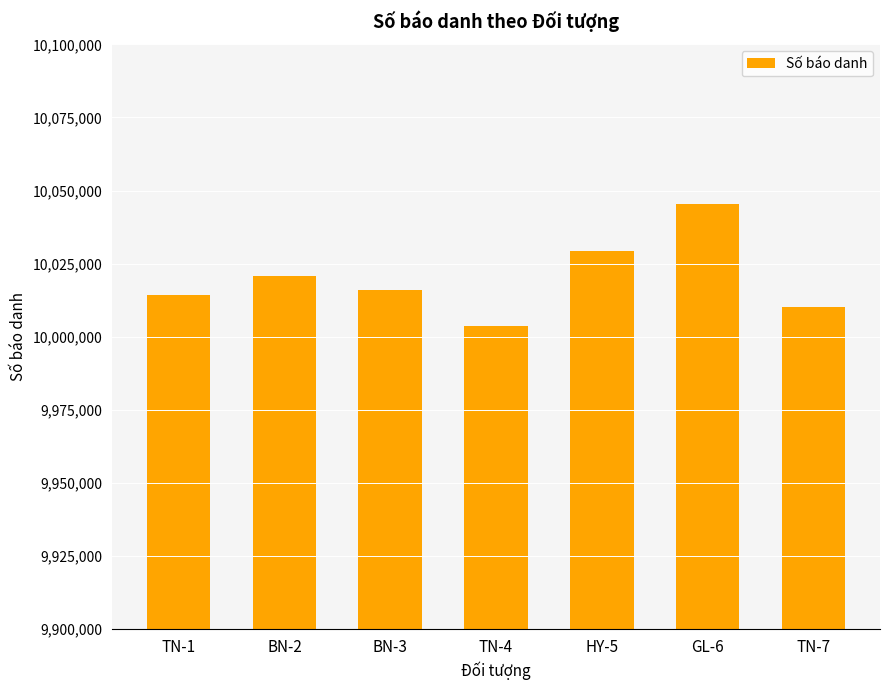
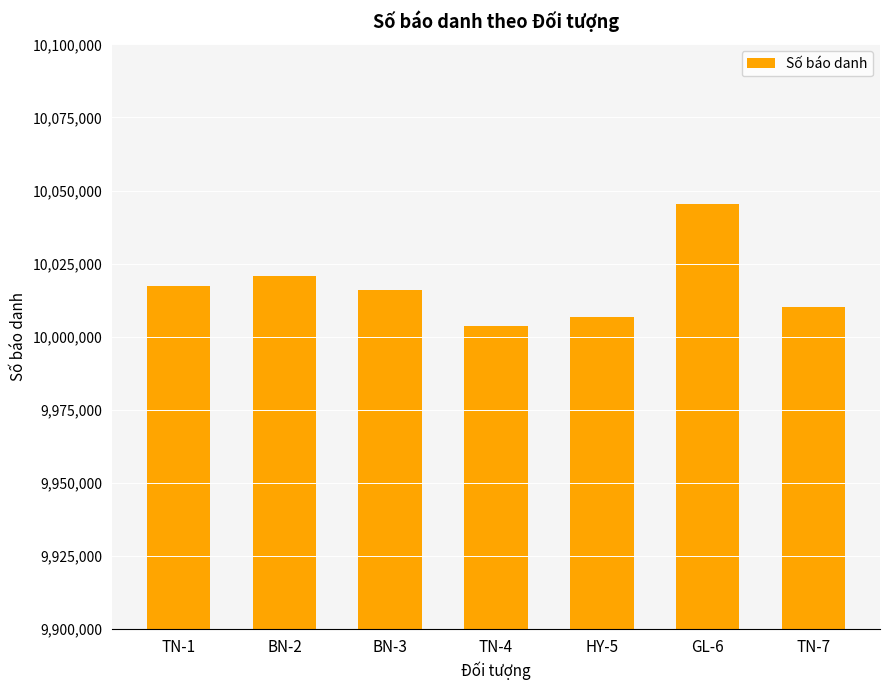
TN-1: 10,014,000 -> 10,017,000
HY-5: 10,029,000 -> 10,007,000
